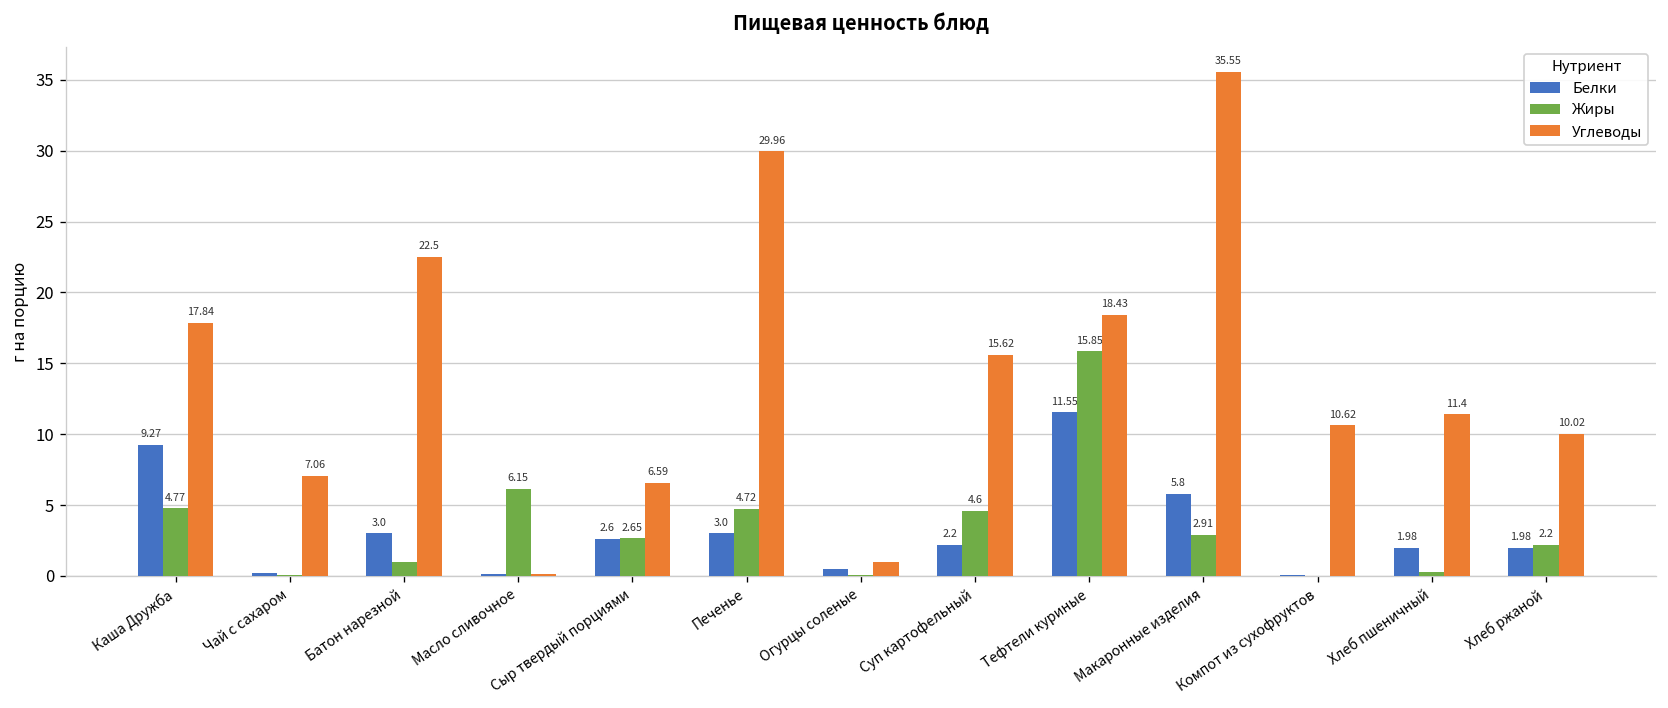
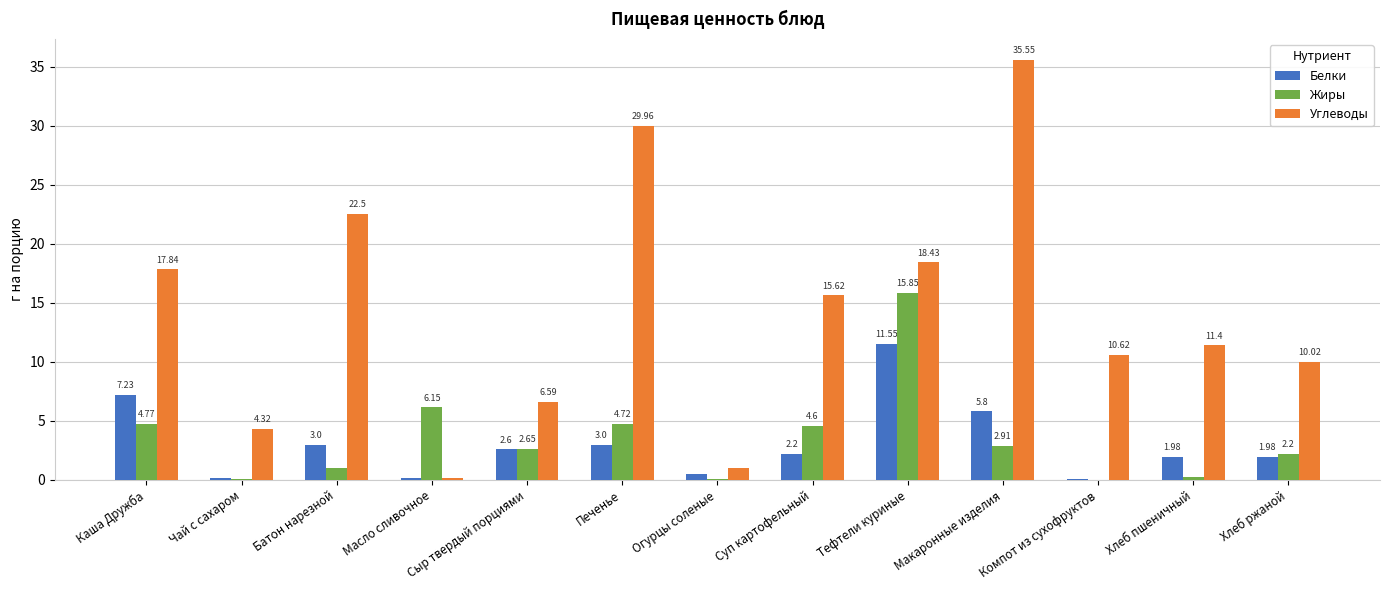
Белки, Каша Дружба: 9.27 -> 7.23
Углеводы, Чай с сахаром: 7.06 -> 4.32
